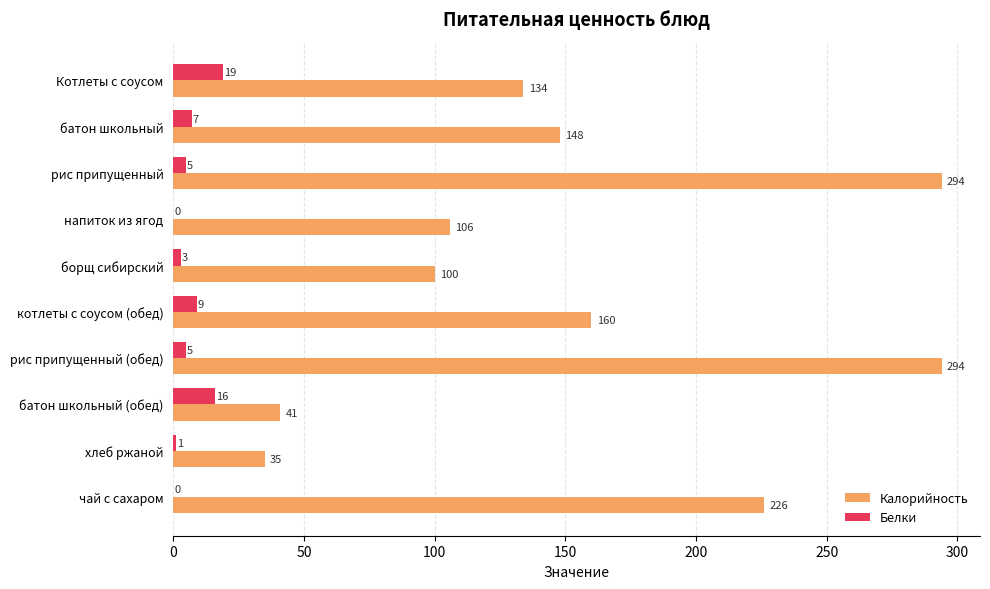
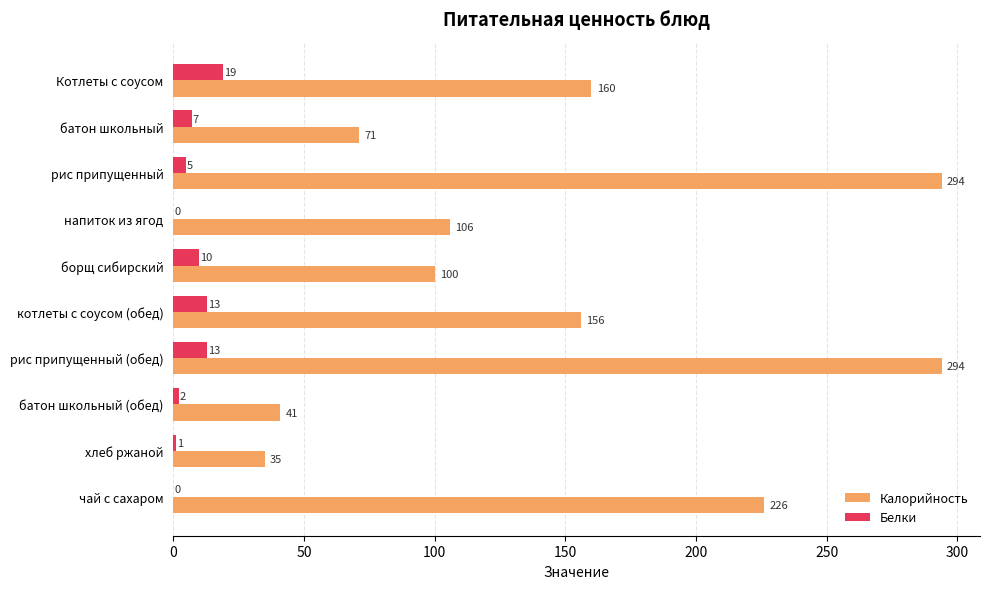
Калорийность, Котлеты с соусом: 134 -> 160
Калорийность, батон школьный: 148 -> 71
Белки, борщ сибирский: 3 -> 10
Белки, котлеты с соусом (обед): 9 -> 13
Калорийность, котлеты с соусом (обед): 160 -> 156
Белки, рис припущенный (обед): 5 -> 13
Белки, батон школьный (обед): 16 -> 2
